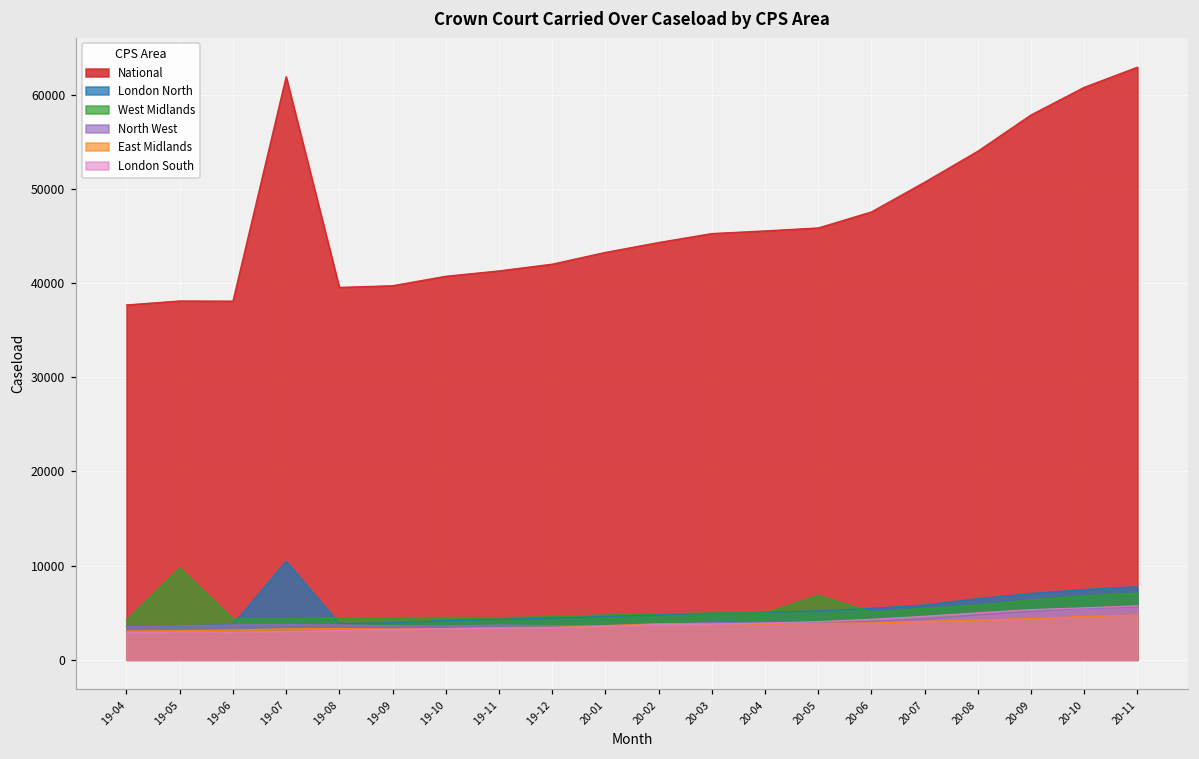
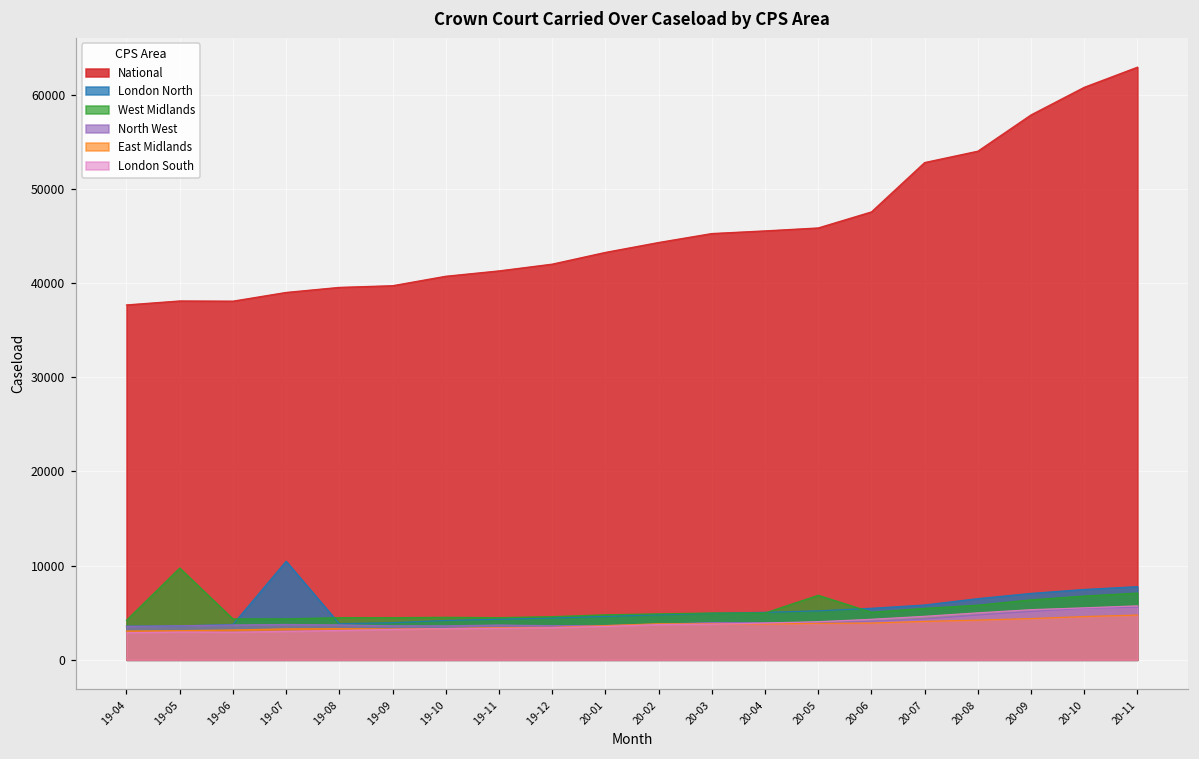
National, 19-07: 62000 -> 39000
National, 20-07: 51000 -> 53000
